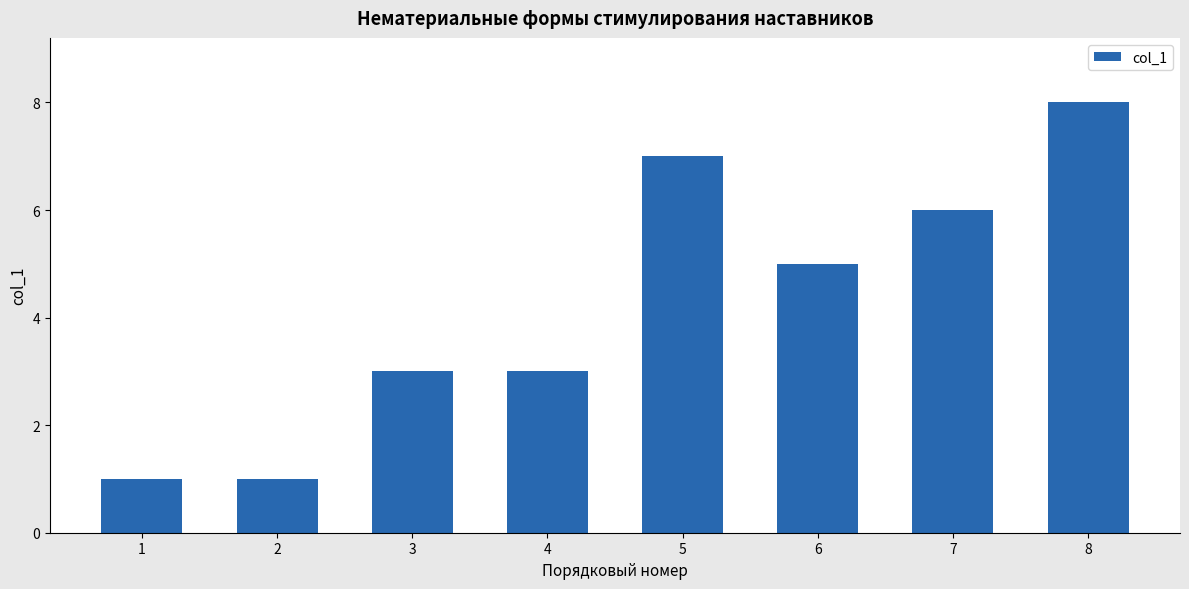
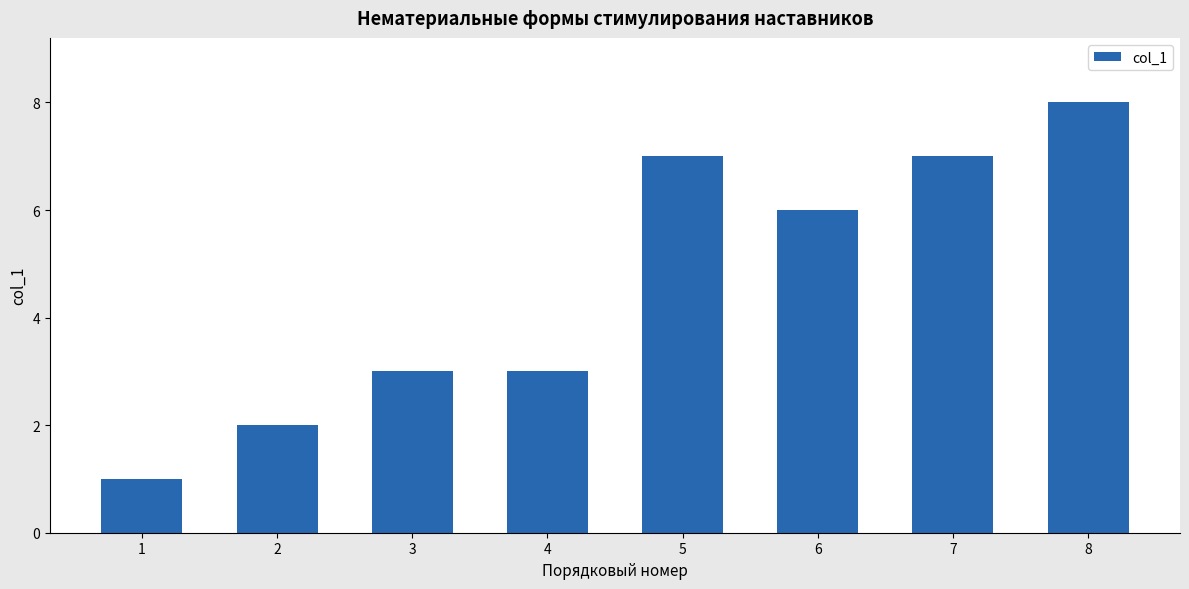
2: 1 -> 2
6: 5 -> 6
7: 6 -> 7
